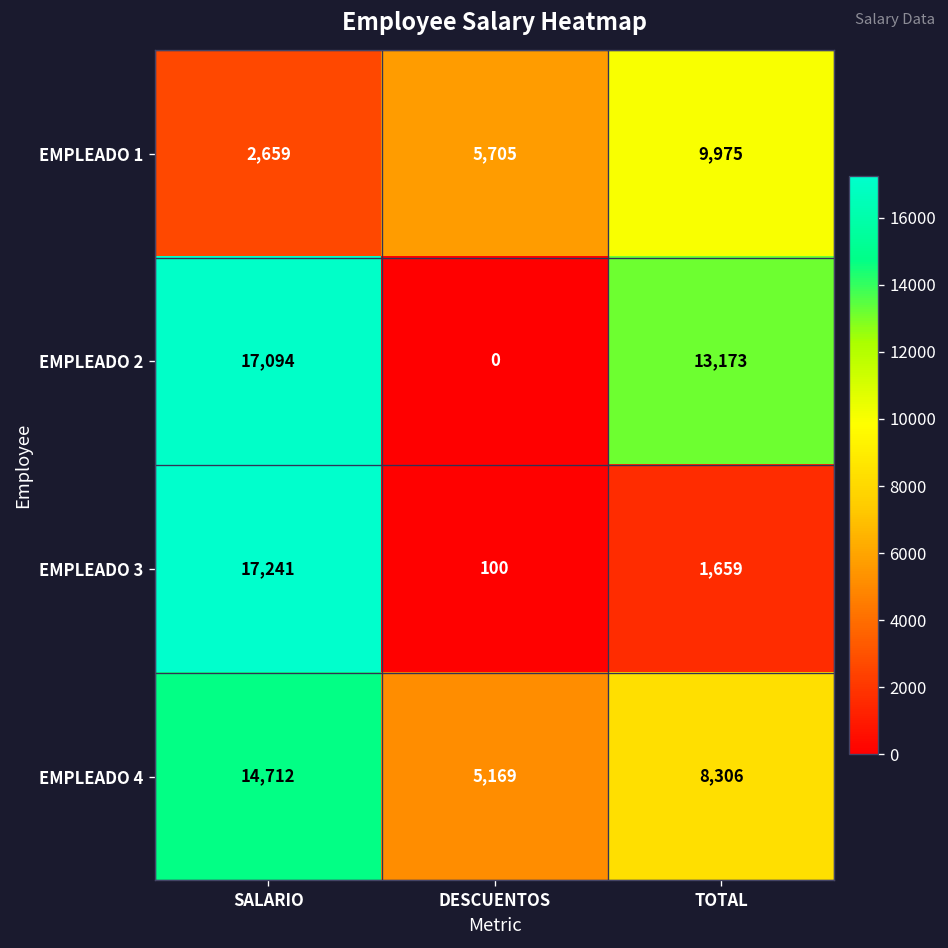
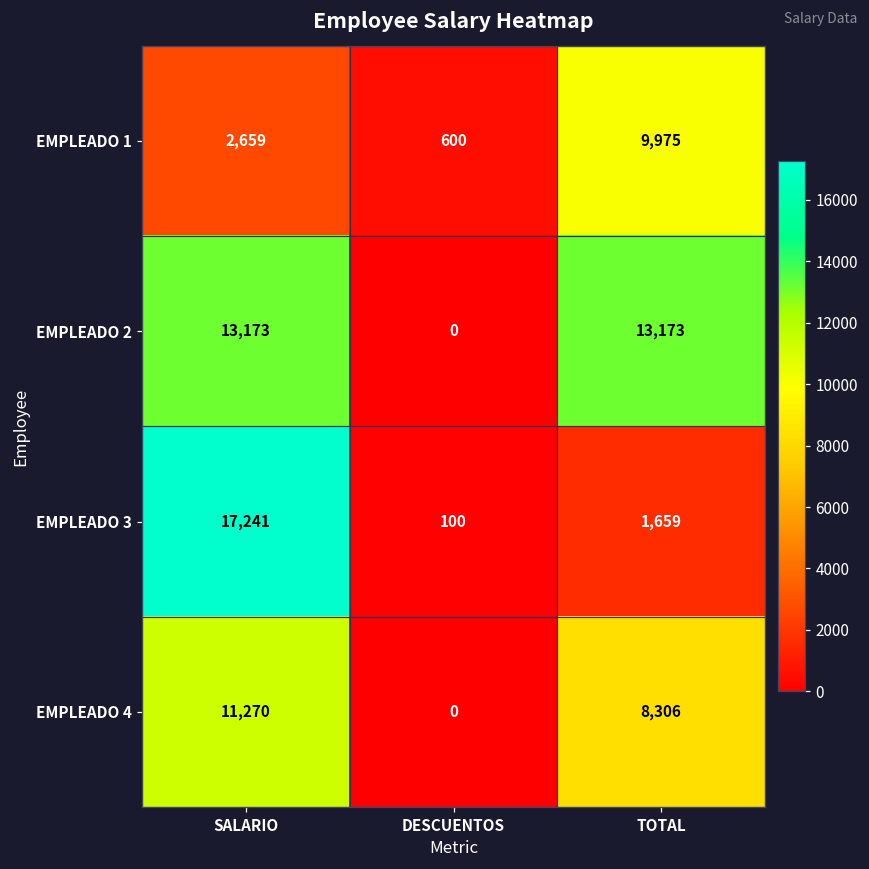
EMPLEADO 1, DESCUENTOS: 5,705 -> 600
EMPLEADO 2, SALARIO: 17,094 -> 13,173
EMPLEADO 4, SALARIO: 14,712 -> 11,270
EMPLEADO 4, DESCUENTOS: 5,169 -> 0
